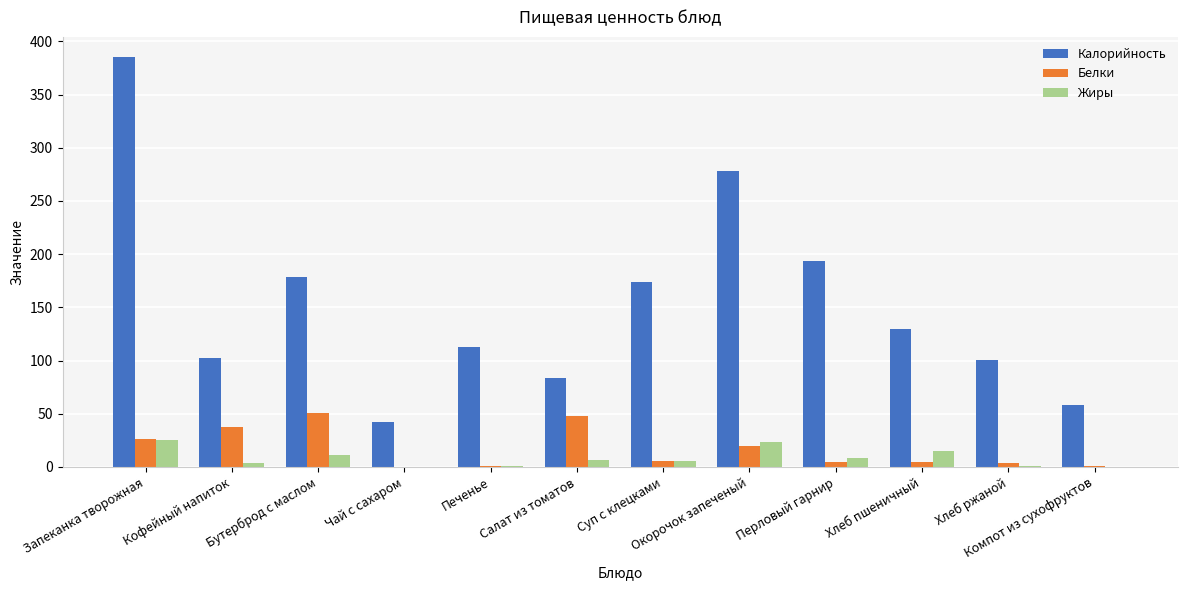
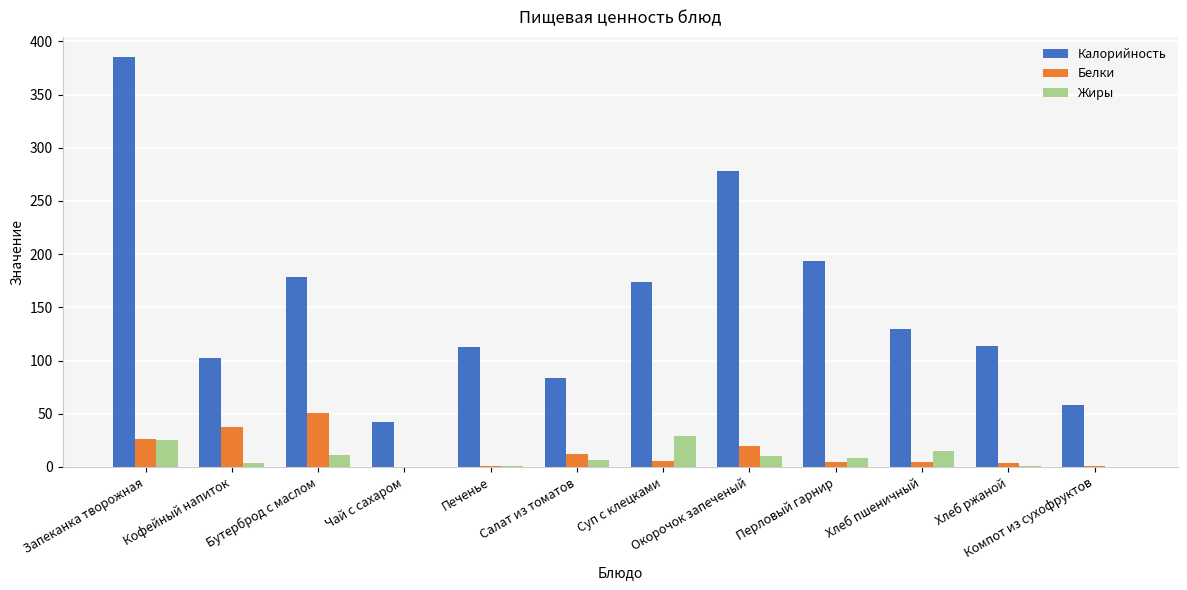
Белки, Салат из томатов: 48 -> 13
Жиры, Суп с клецками: 6 -> 29
Жиры, Окорочок запеченый: 23 -> 10
Калорийность, Хлеб ржаной: 101 -> 114
